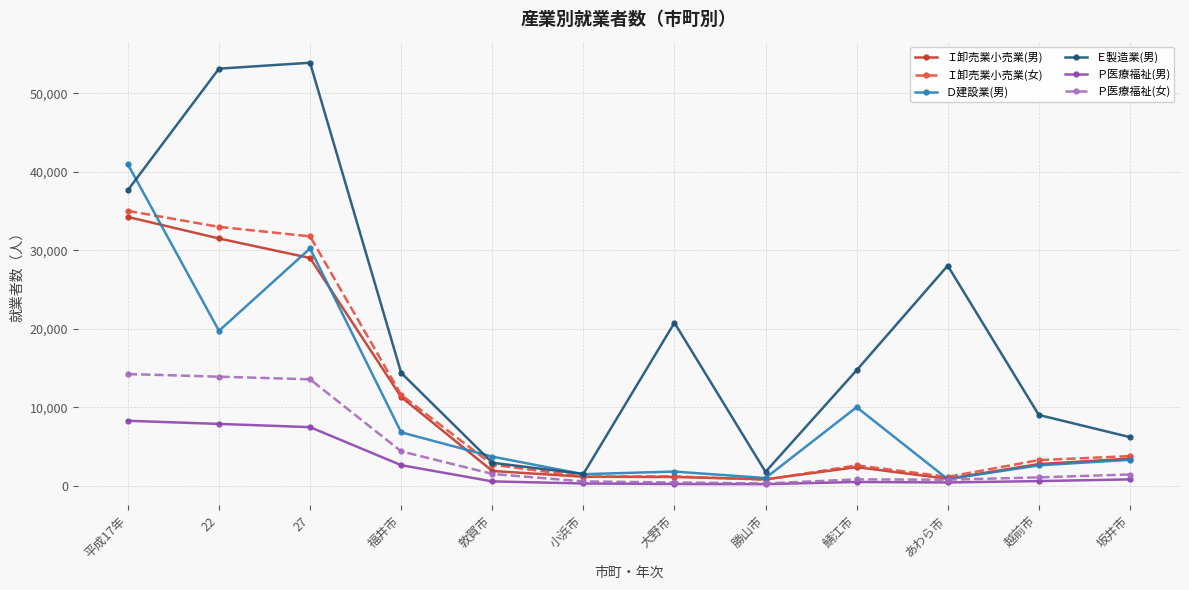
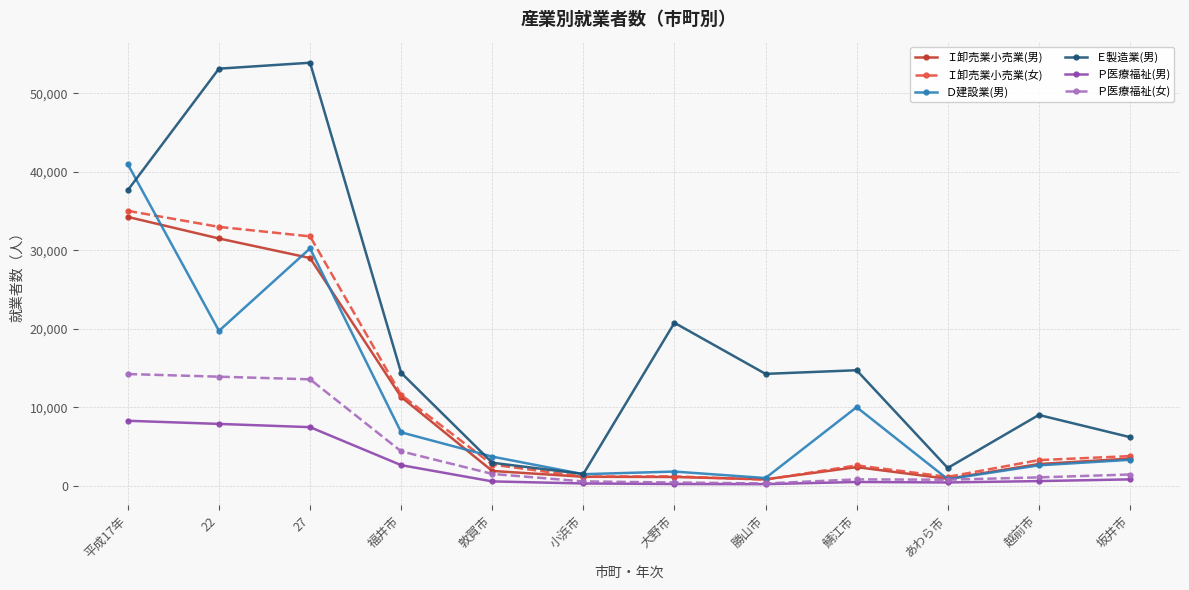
Ｅ製造業(男), 勝山市: 2,000 -> 14,000
Ｅ製造業(男), あわら市: 28,000 -> 2,000
